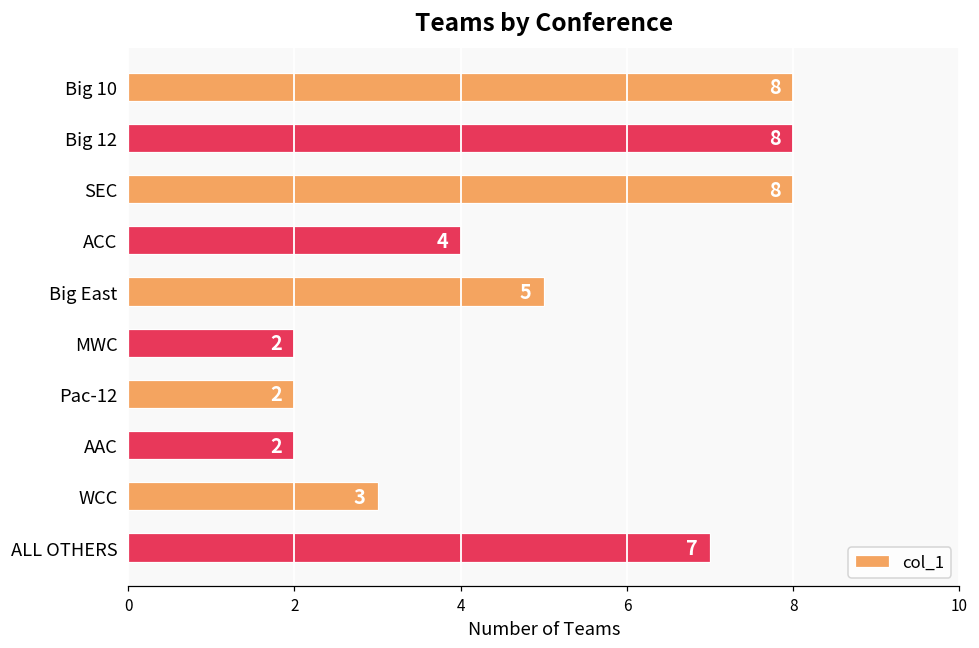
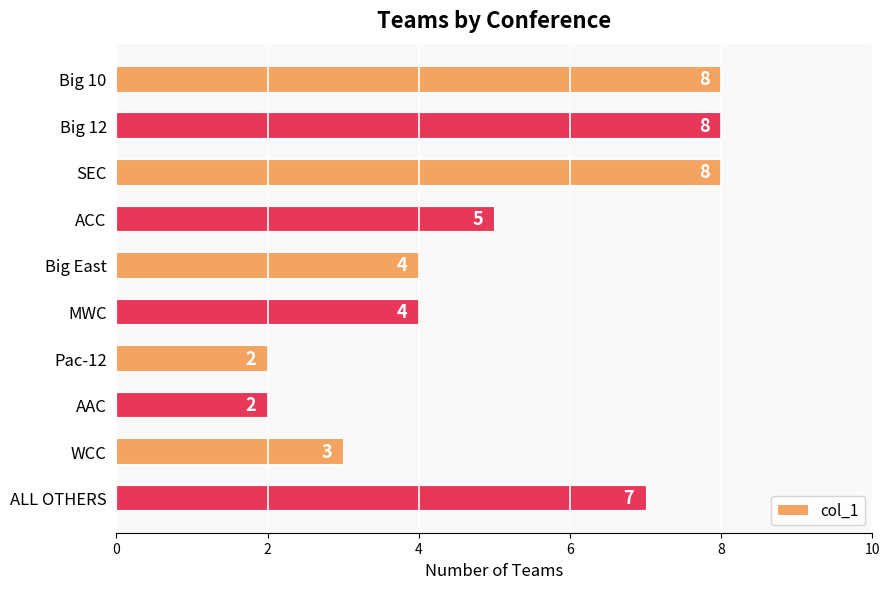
ACC: 4 -> 5
Big East: 5 -> 4
MWC: 2 -> 4
